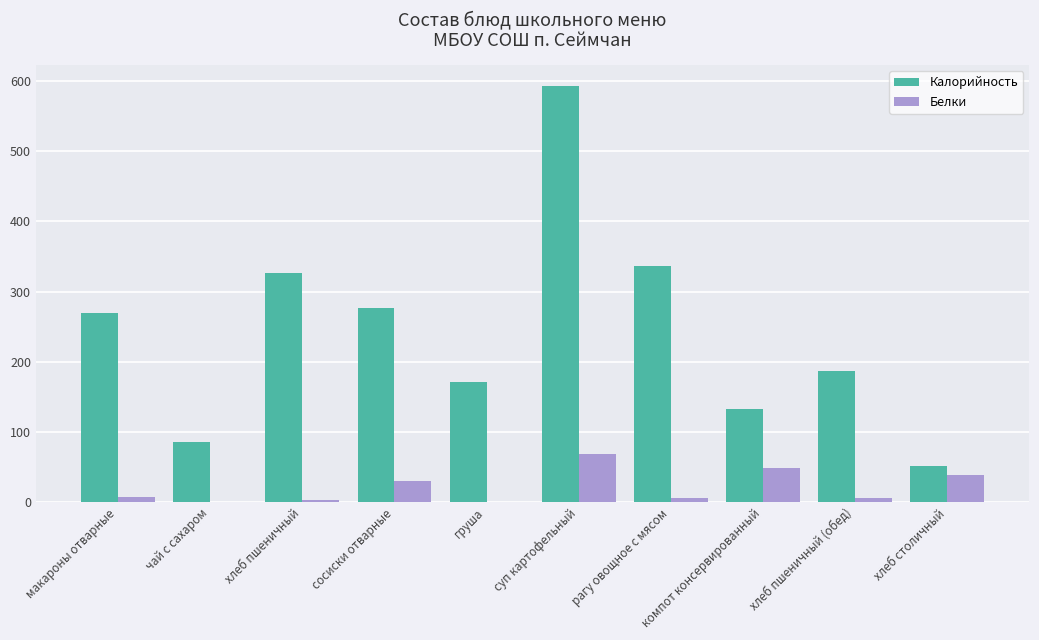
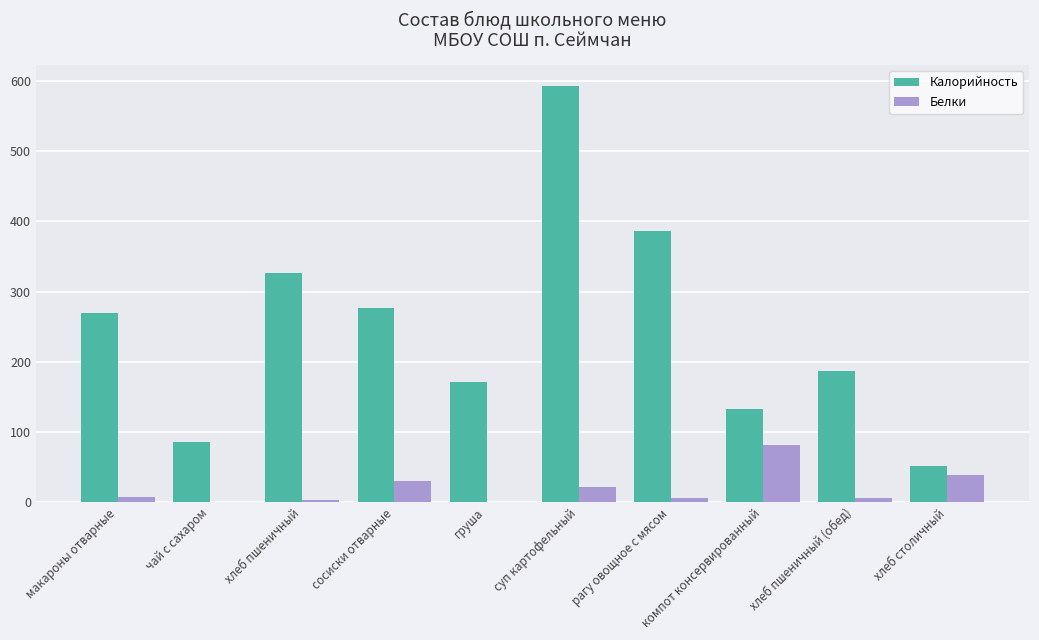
Белки, суп картофельный: 70 -> 20
Калорийность, рагу овощное с мясом: 340 -> 390
Белки, компот консервированный: 50 -> 80
